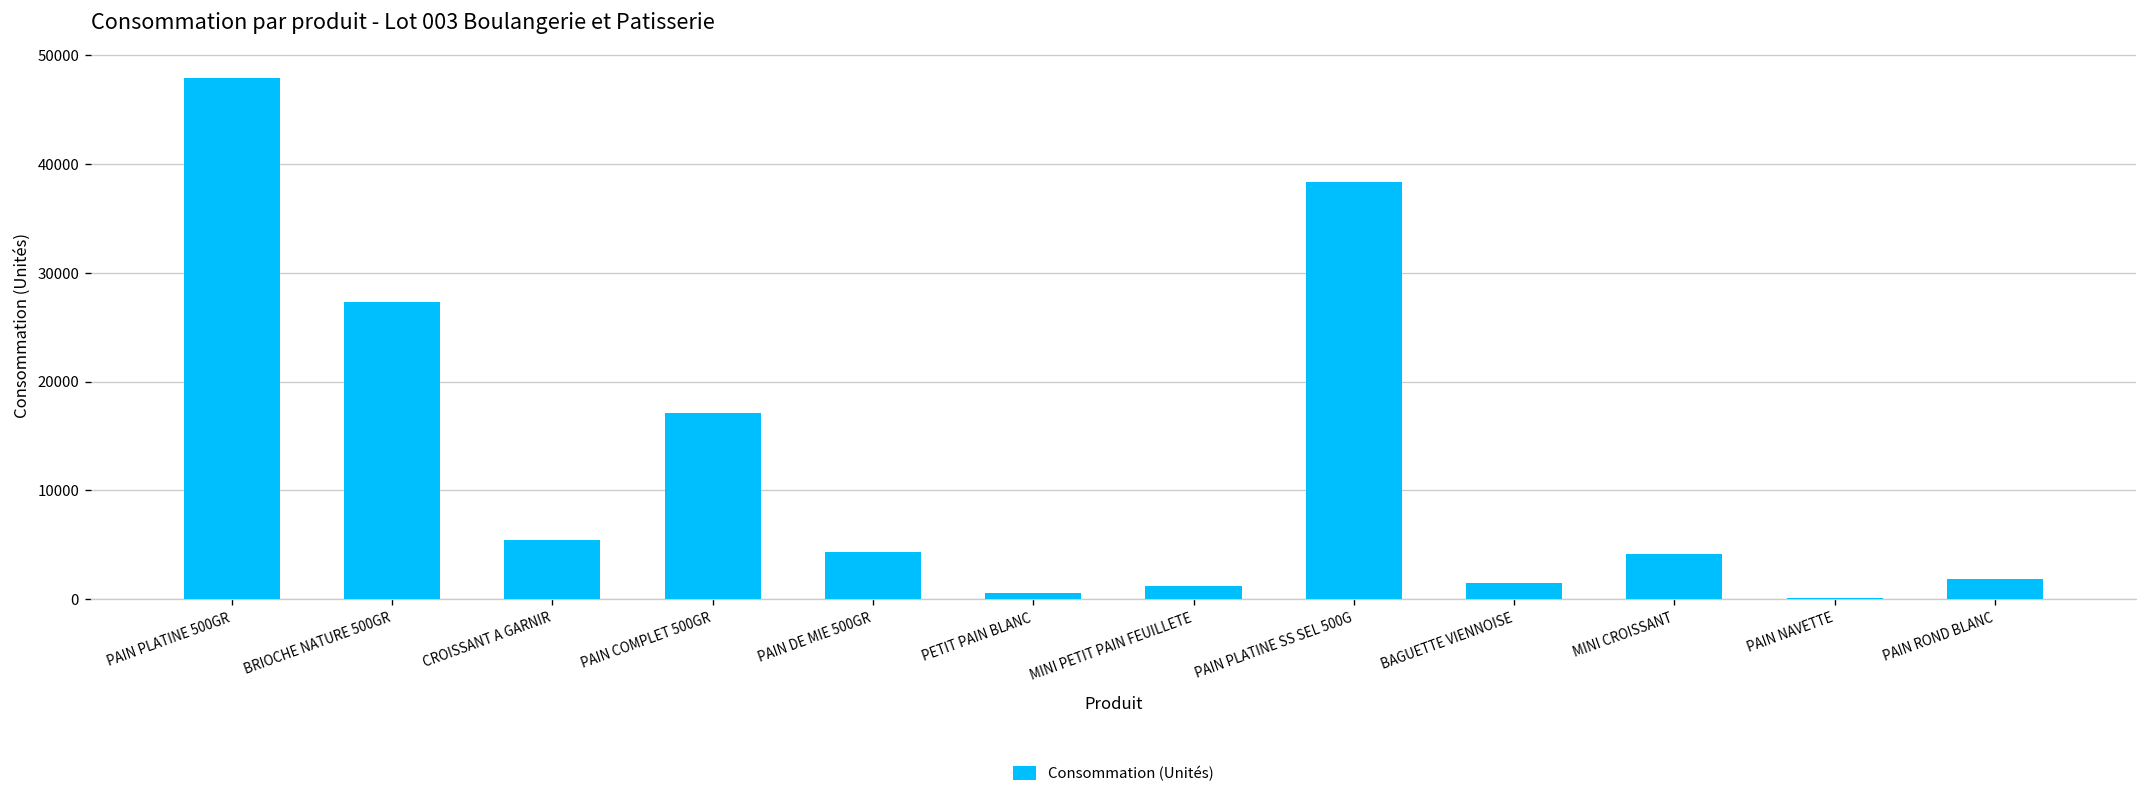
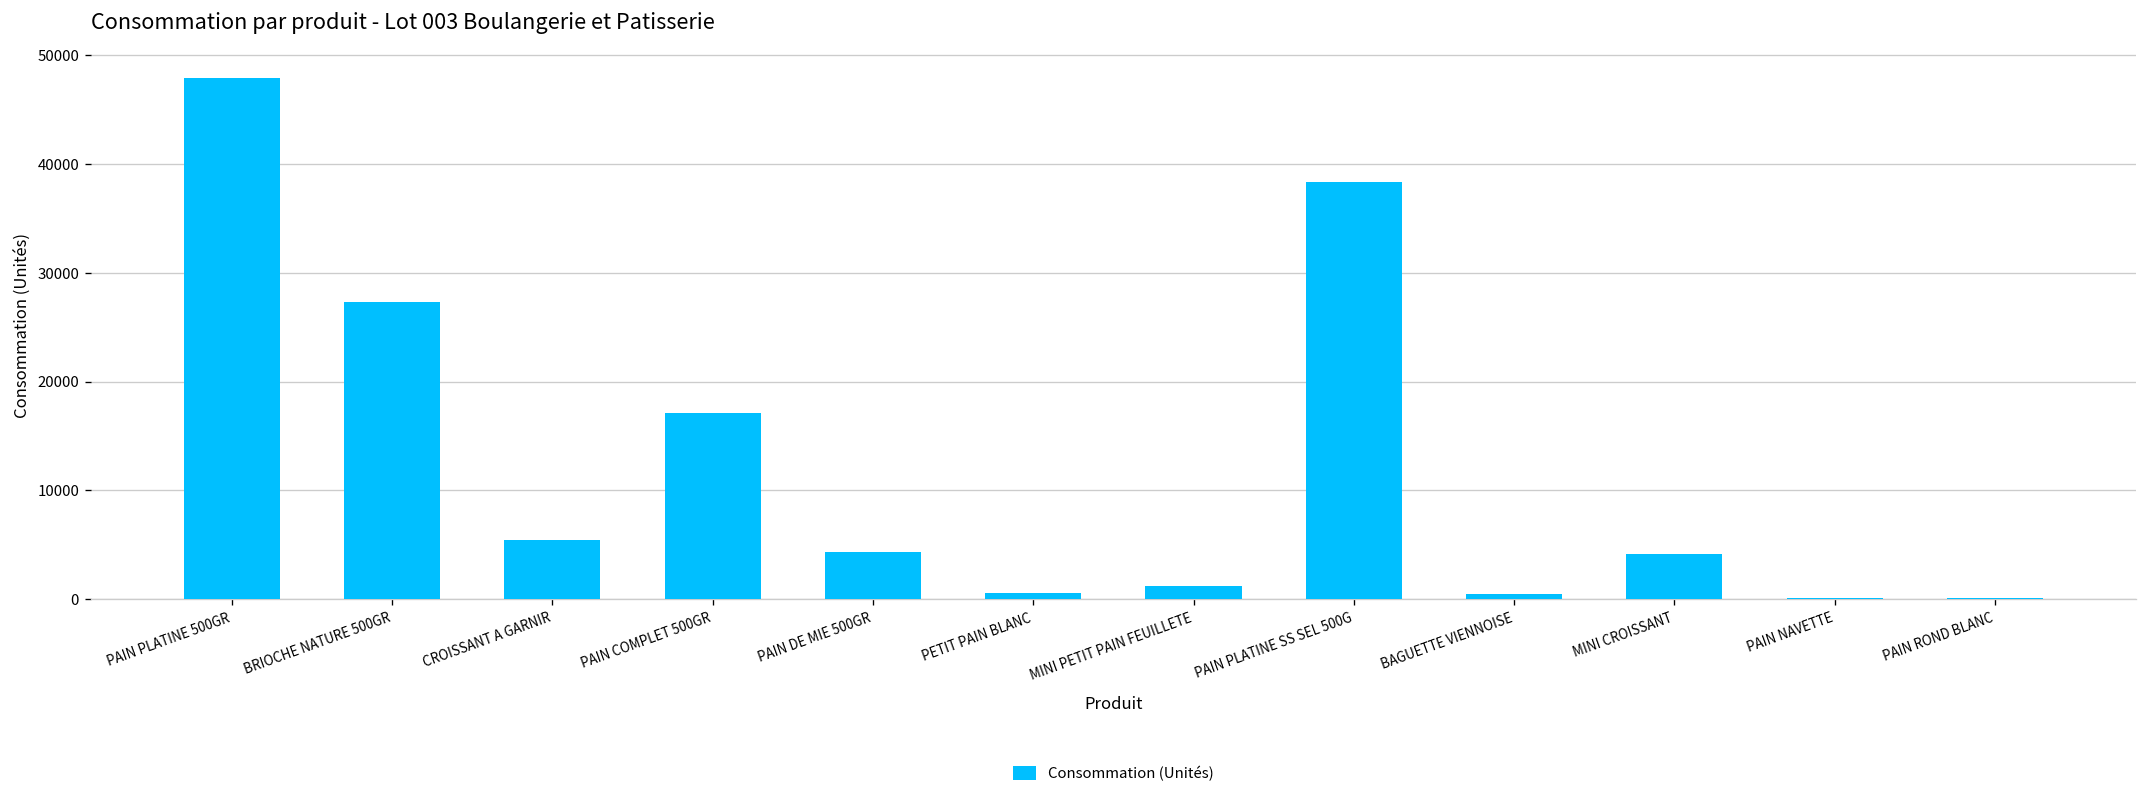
BAGUETTE VIENNOISE: 2000 -> 1000
PAIN ROND BLANC: 2000 -> 0
